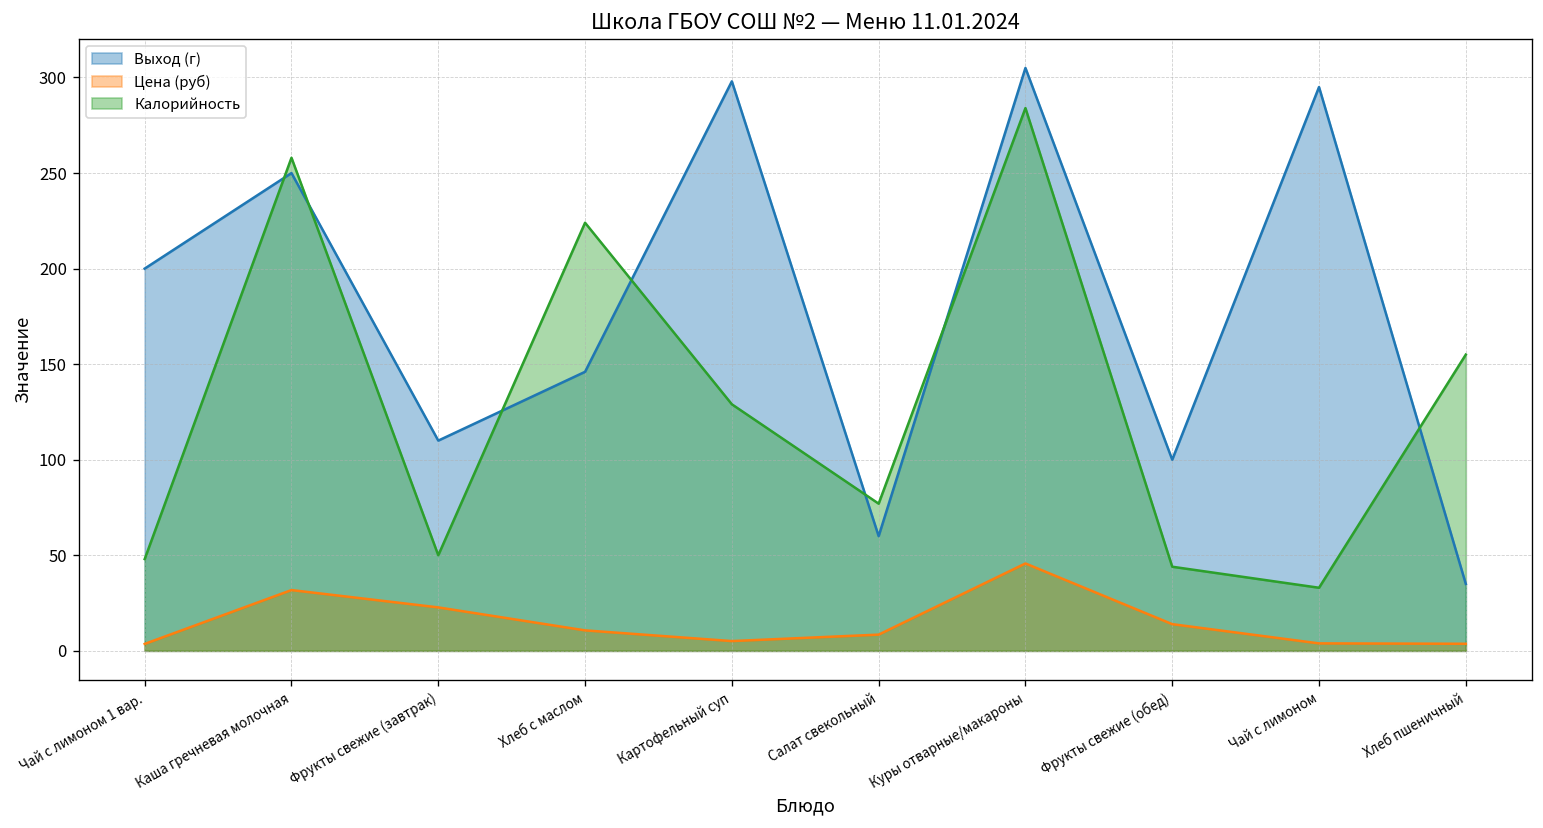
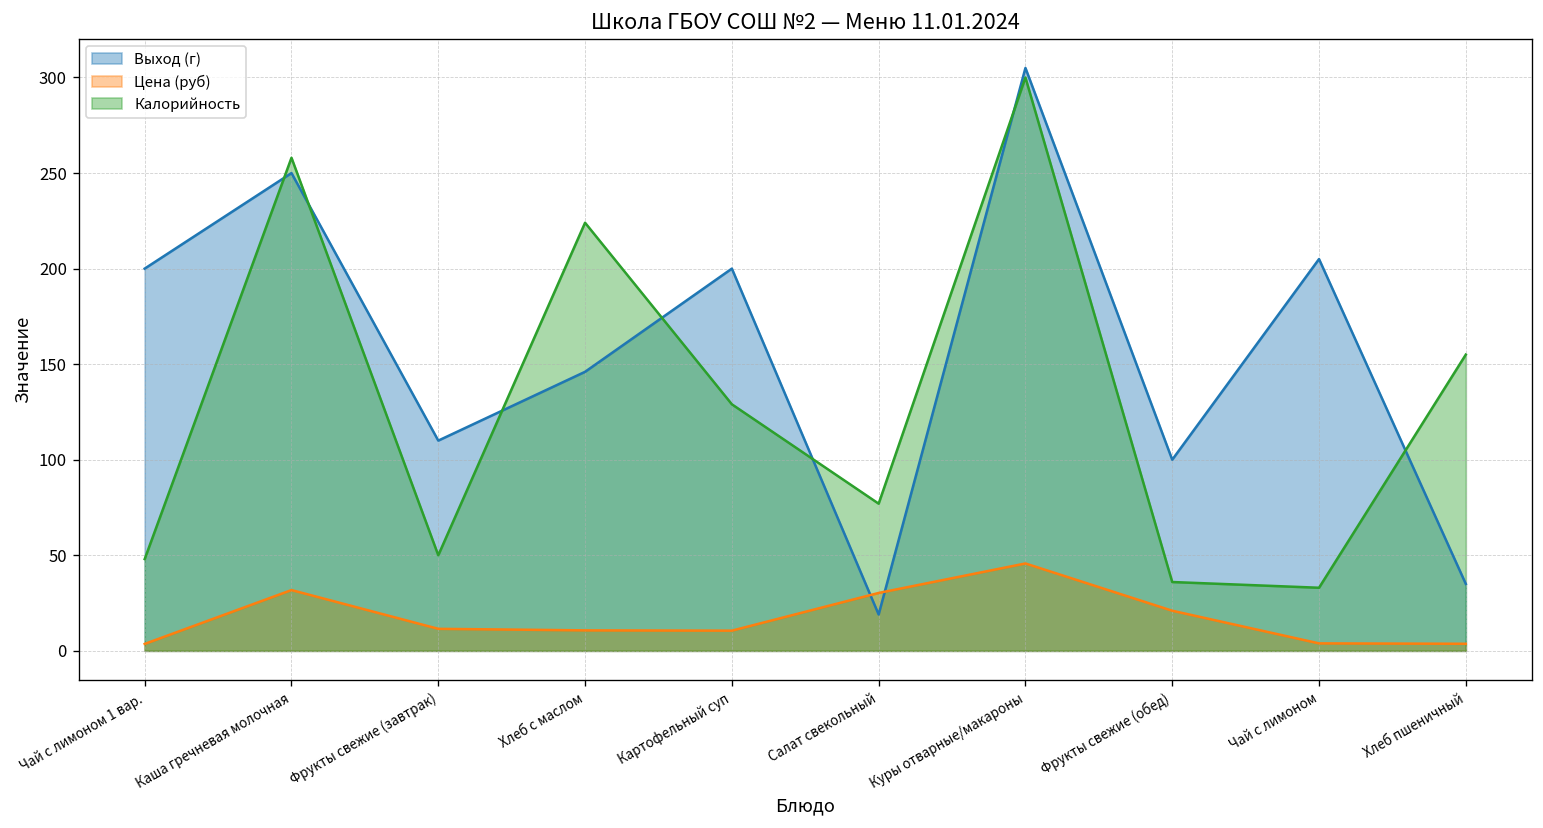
Цена (руб), Фрукты свежие (завтрак): 23 -> 12
Выход (г), Картофельный суп: 298 -> 200
Цена (руб), Картофельный суп: 5 -> 11
Выход (г), Салат свекольный: 60 -> 19
Цена (руб), Салат свекольный: 8 -> 30
Калорийность, Куры отварные/макароны: 284 -> 300
Цена (руб), Фрукты свежие (обед): 14 -> 21
Калорийность, Фрукты свежие (обед): 44 -> 36
Выход (г), Чай с лимоном: 295 -> 205
